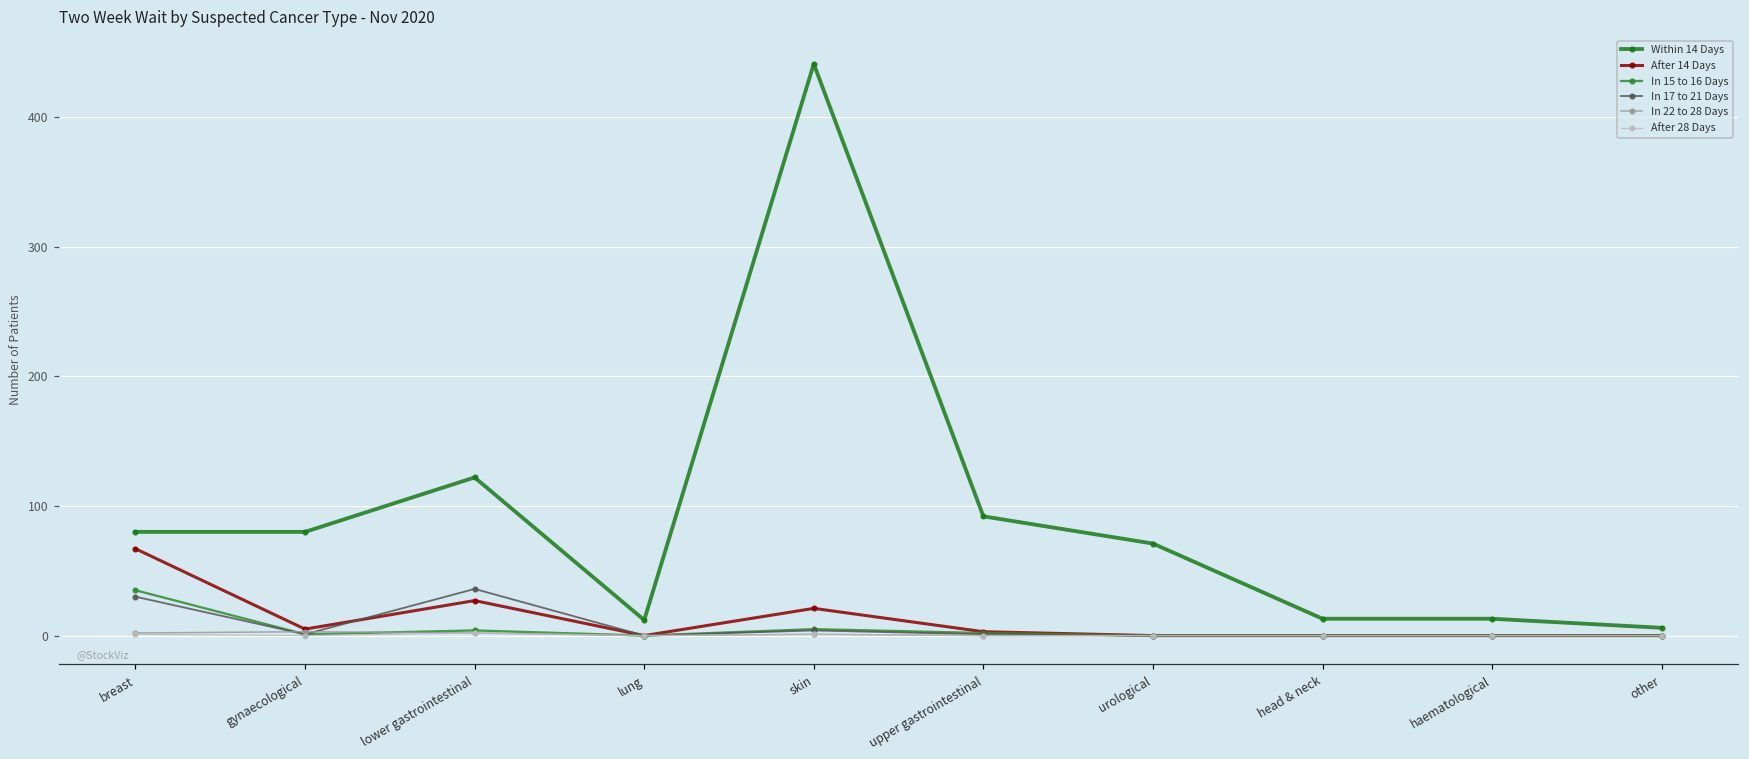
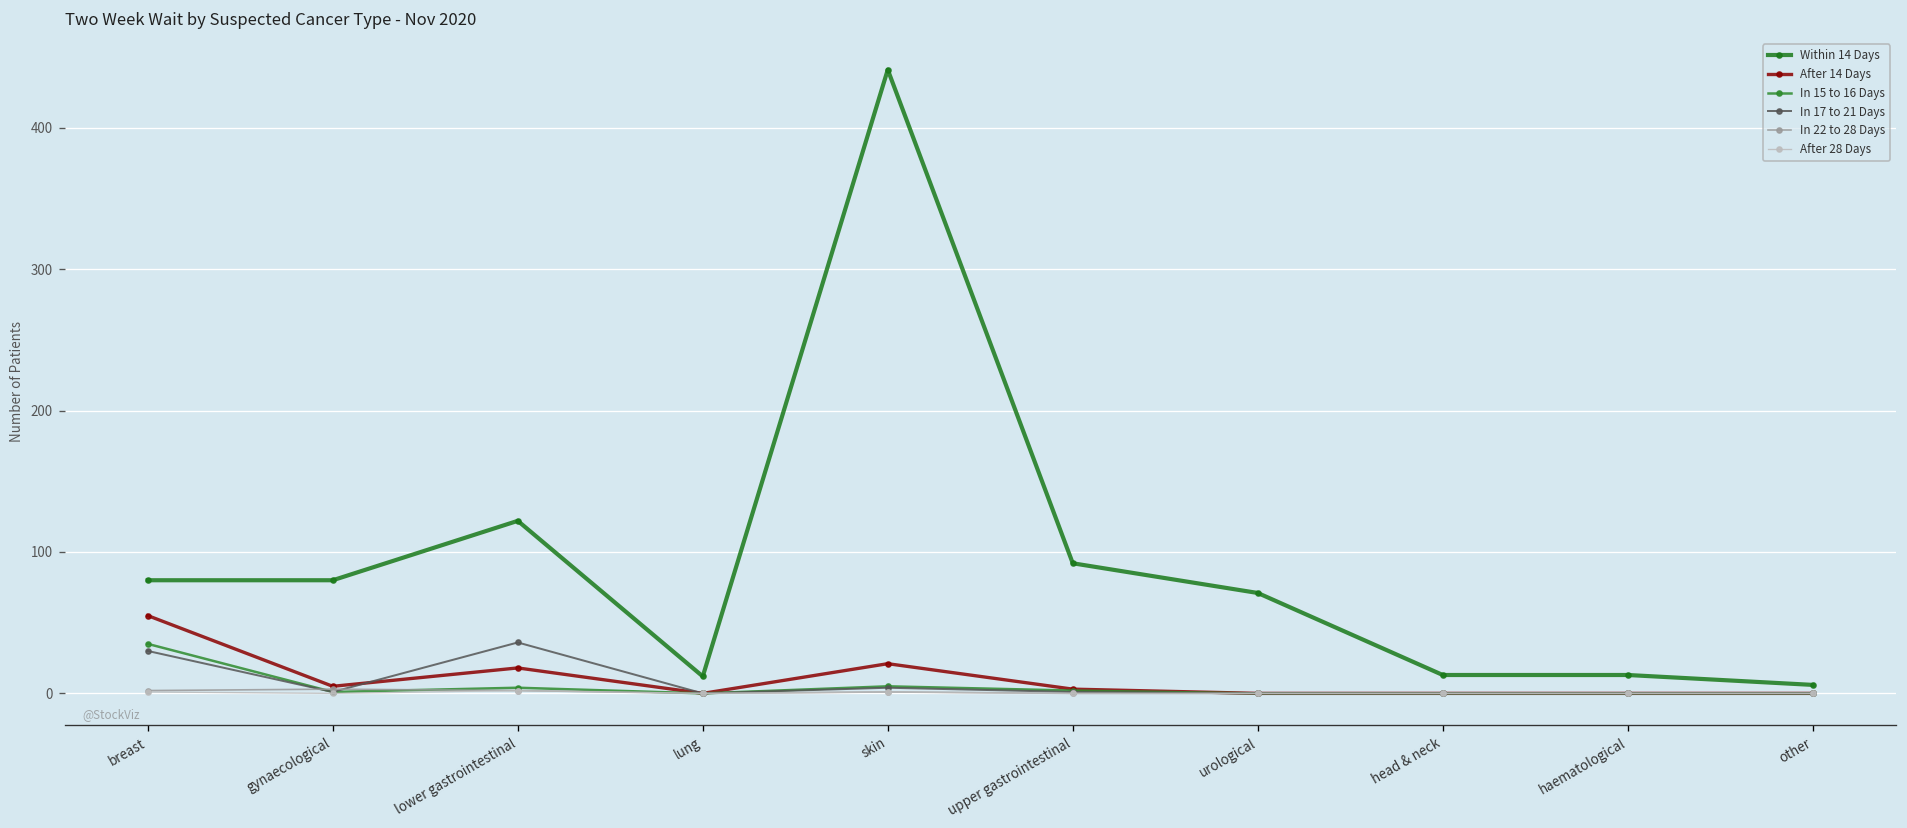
After 14 Days, breast: 67 -> 55
After 14 Days, lower gastrointestinal: 27 -> 18
